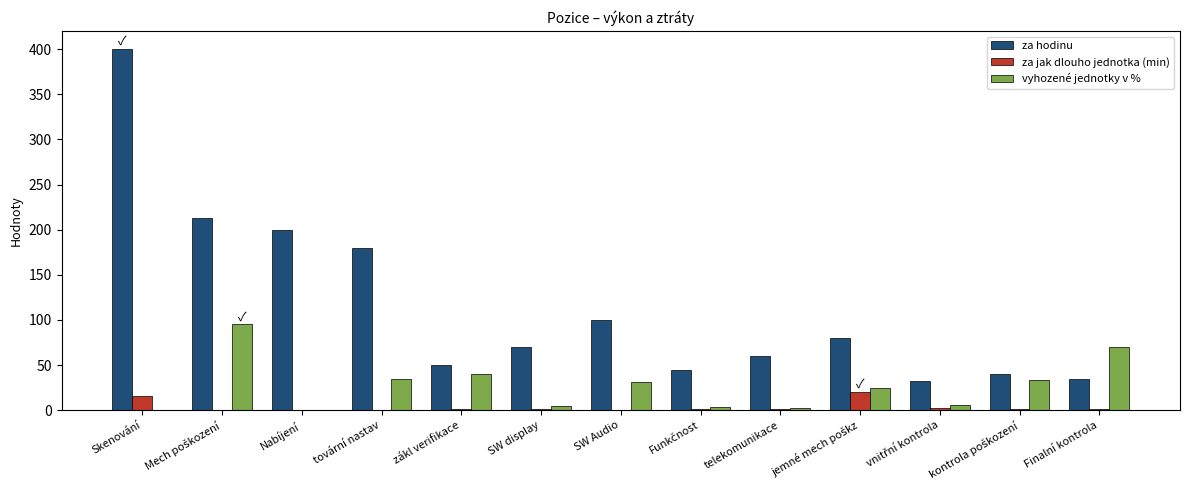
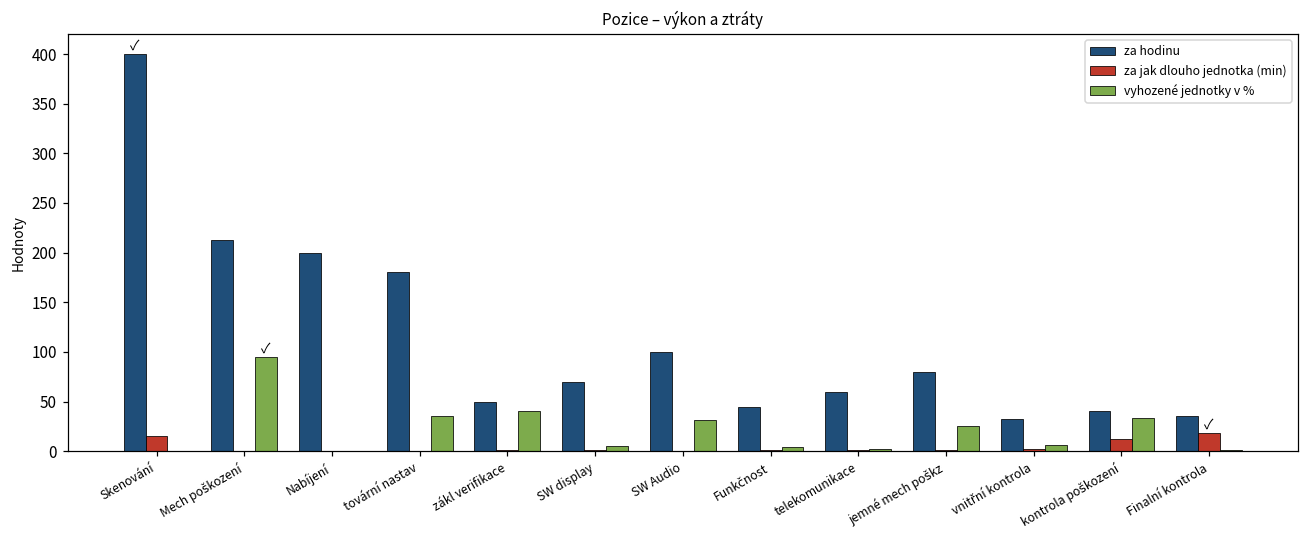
za jak dlouho jednotka (min), jemné mech poškz: 20 -> 0
za jak dlouho jednotka (min), kontrola poškození: 0 -> 10
za jak dlouho jednotka (min), Finalní kontrola: 0 -> 20
vyhozené jednotky v %, Finalní kontrola: 70 -> 0
